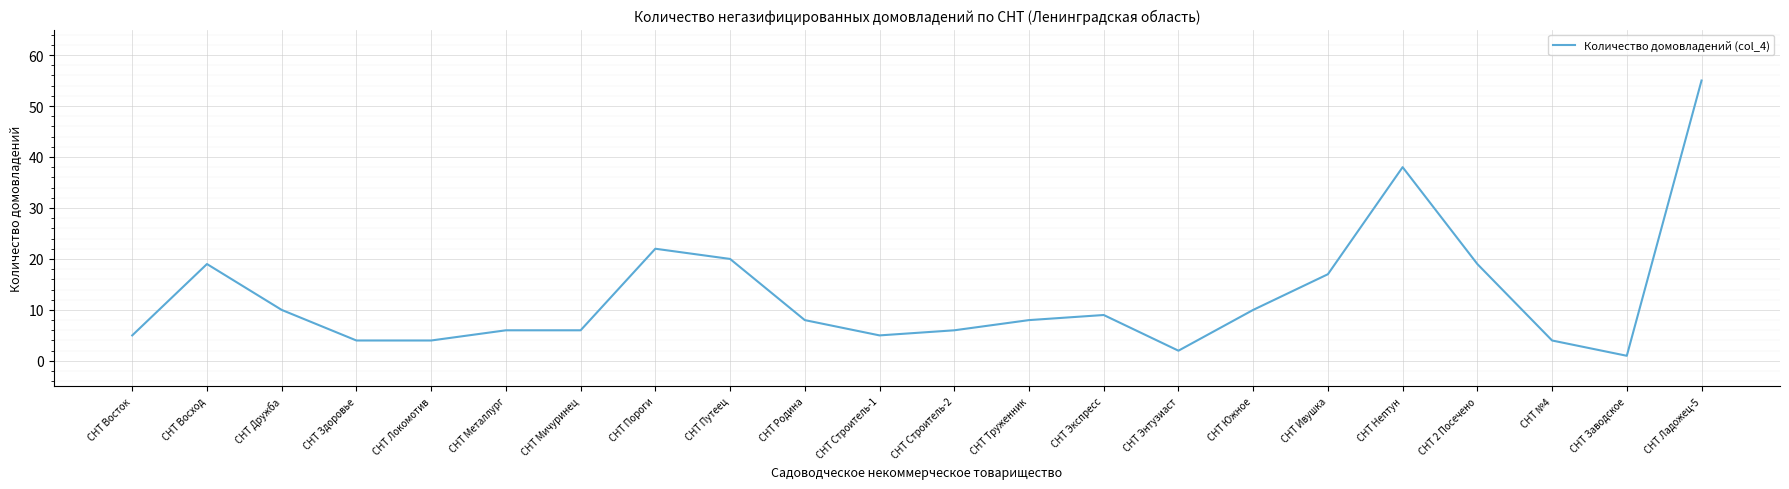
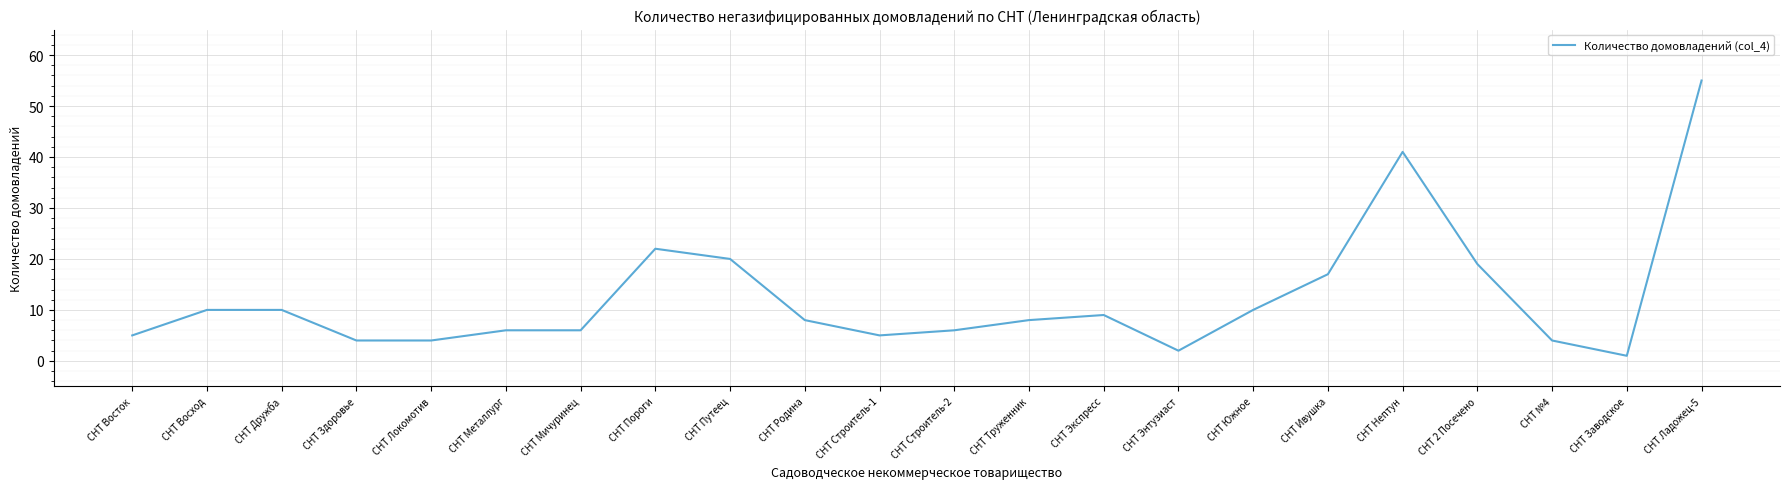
СНТ Восход: 19 -> 10
СНТ Нептун: 38 -> 41
